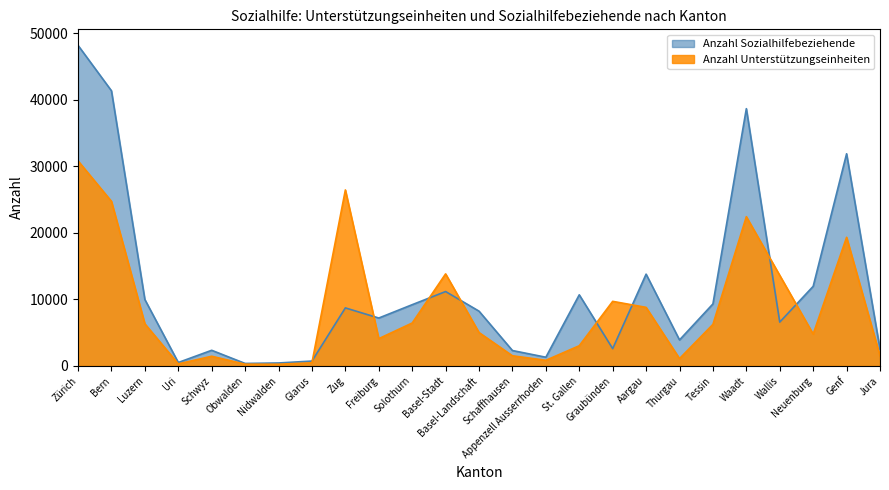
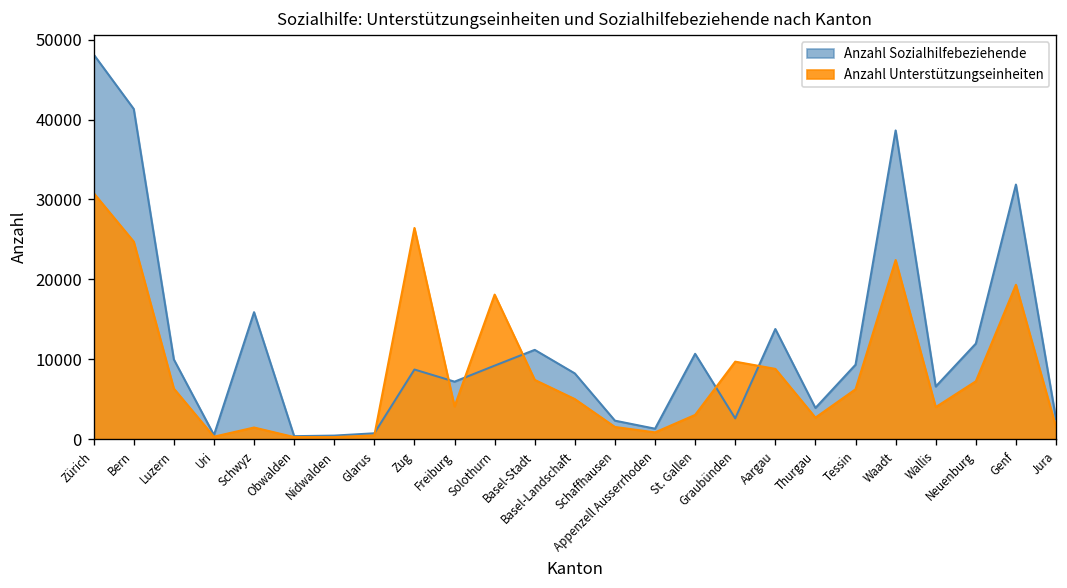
Anzahl Sozialhilfebeziehende, Schwyz: 2000 -> 16000
Anzahl Unterstützungseinheiten, Solothurn: 6000 -> 18000
Anzahl Unterstützungseinheiten, Basel-Stadt: 14000 -> 7000
Anzahl Unterstützungseinheiten, Thurgau: 1000 -> 3000
Anzahl Unterstützungseinheiten, Wallis: 14000 -> 4000
Anzahl Unterstützungseinheiten, Neuenburg: 5000 -> 7000
